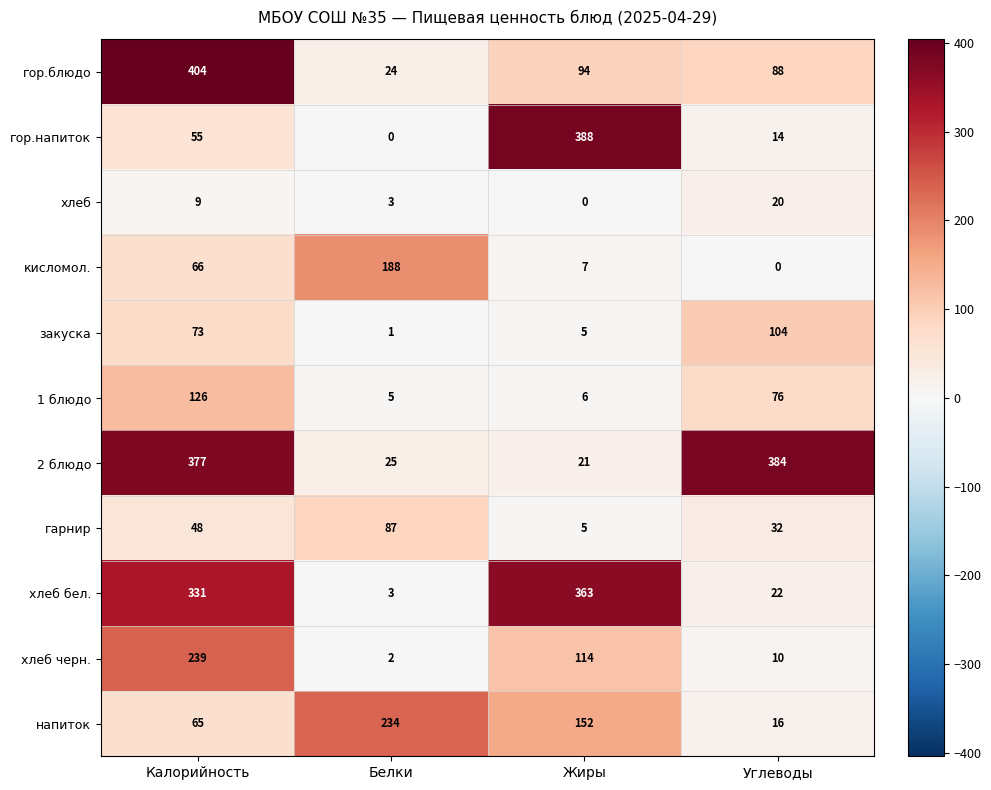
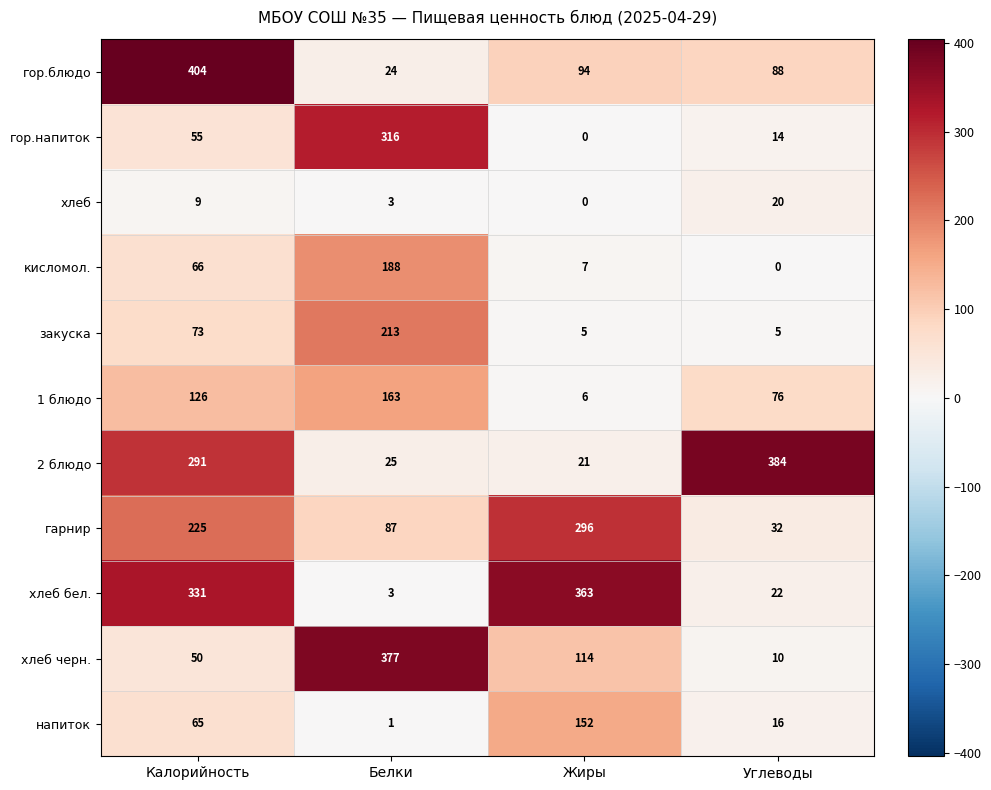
гор.напиток, Белки: 0 -> 316
гор.напиток, Жиры: 388 -> 0
закуска, Белки: 1 -> 213
закуска, Углеводы: 104 -> 5
1 блюдо, Белки: 5 -> 163
2 блюдо, Калорийность: 377 -> 291
гарнир, Калорийность: 48 -> 225
гарнир, Жиры: 5 -> 296
хлеб черн., Калорийность: 239 -> 50
хлеб черн., Белки: 2 -> 377
напиток, Белки: 234 -> 1
